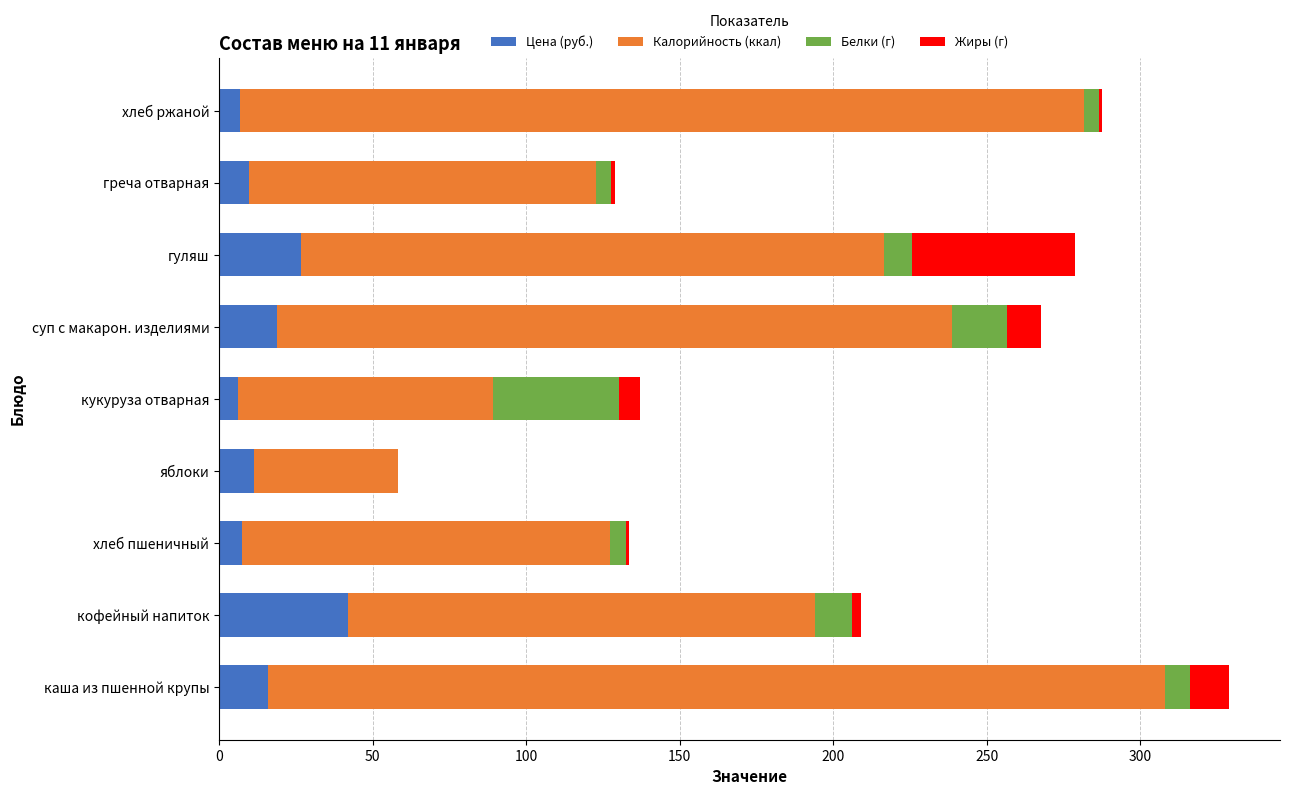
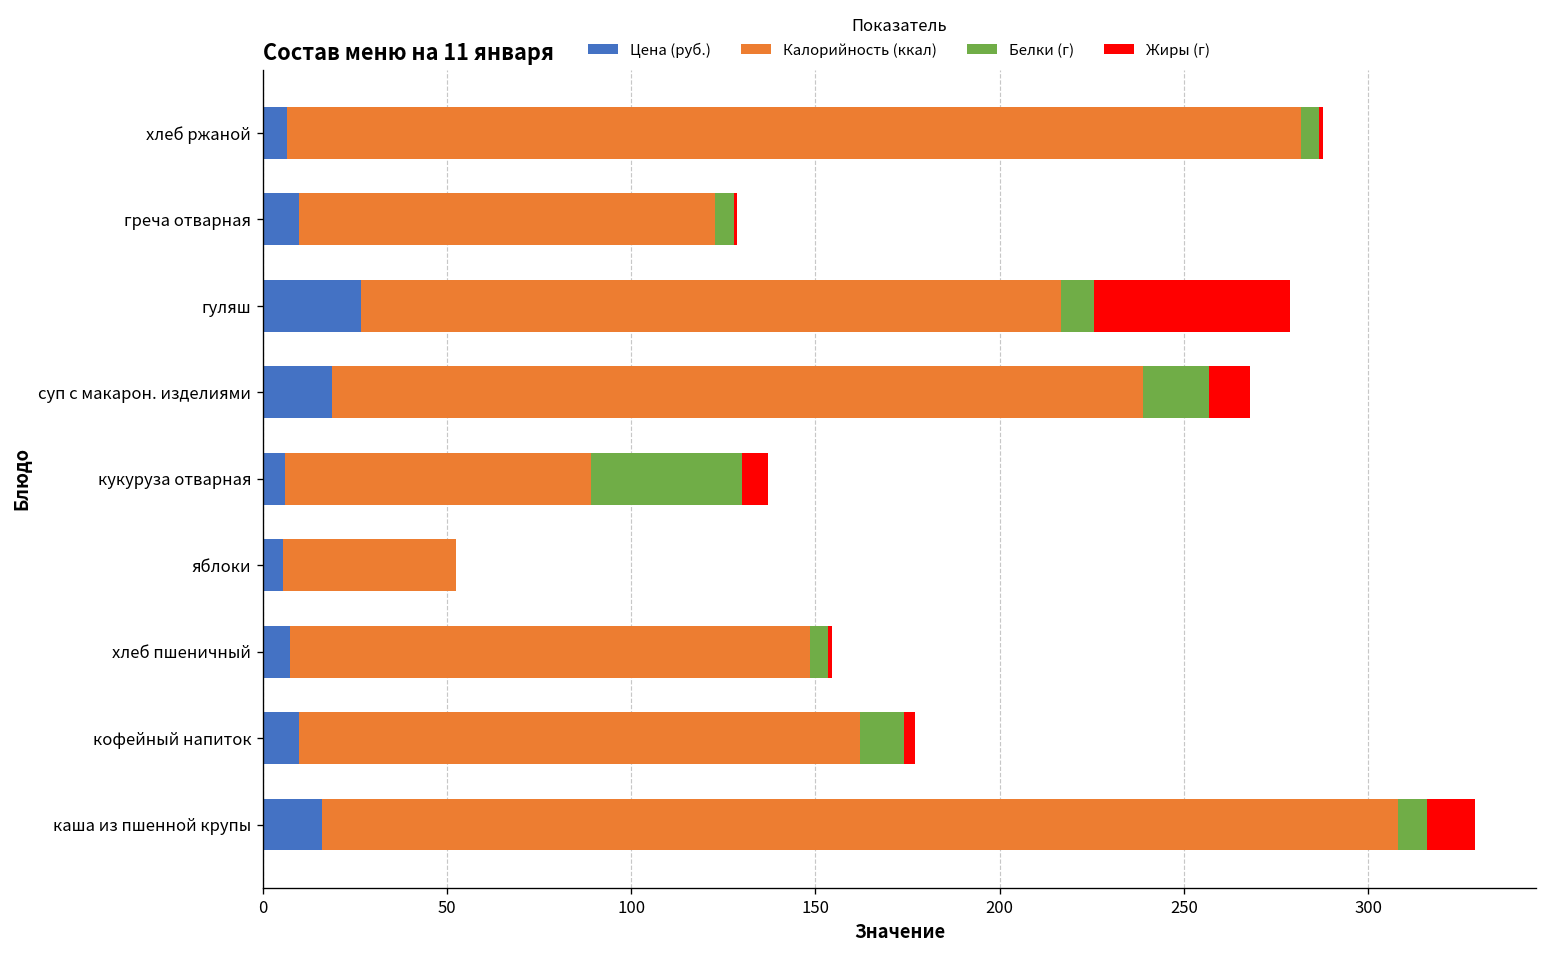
Цена (руб.), яблоки: 11 -> 5
Калорийность (ккал), хлеб пшеничный: 120 -> 141
Цена (руб.), кофейный напиток: 42 -> 10
